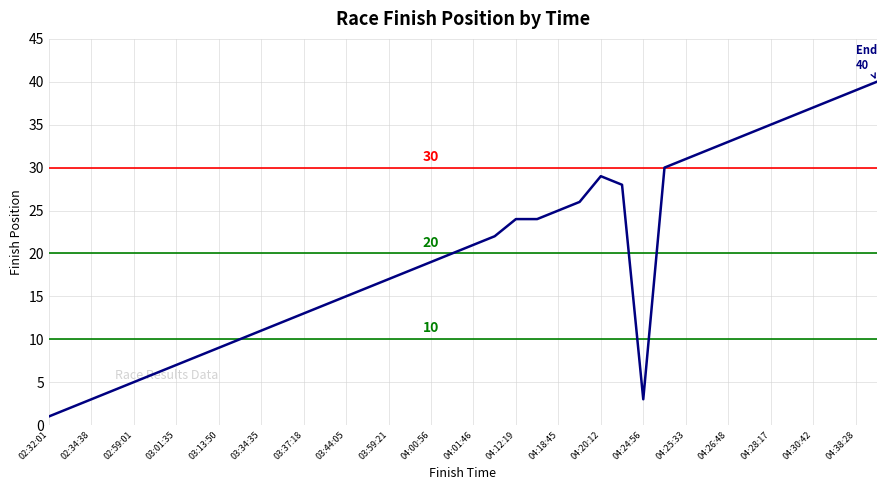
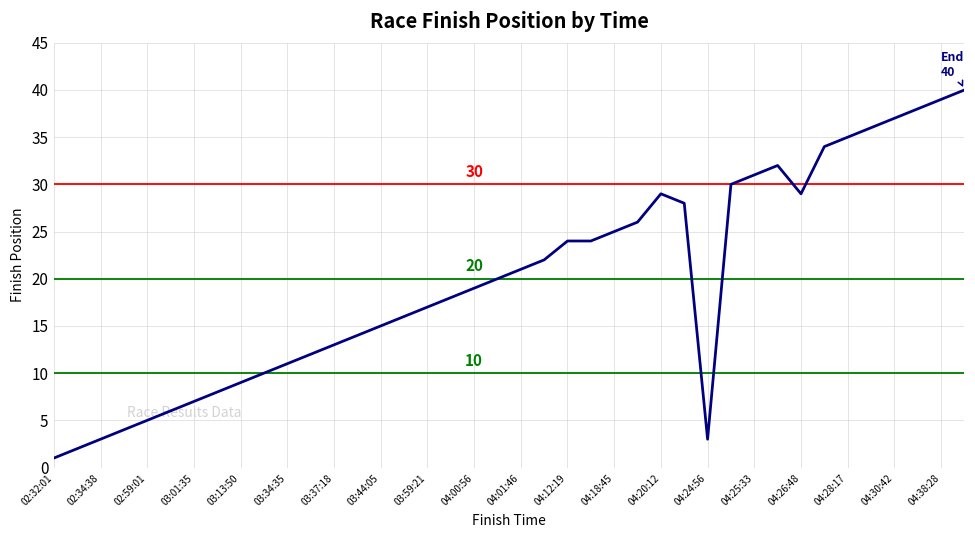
04:26:48: 33 -> 29
